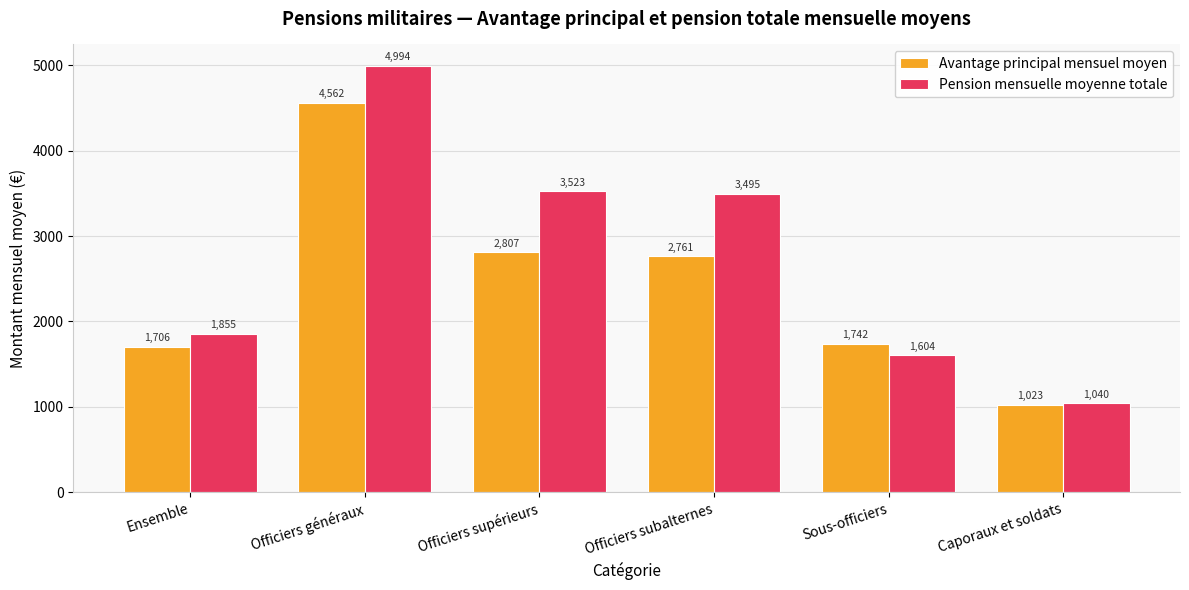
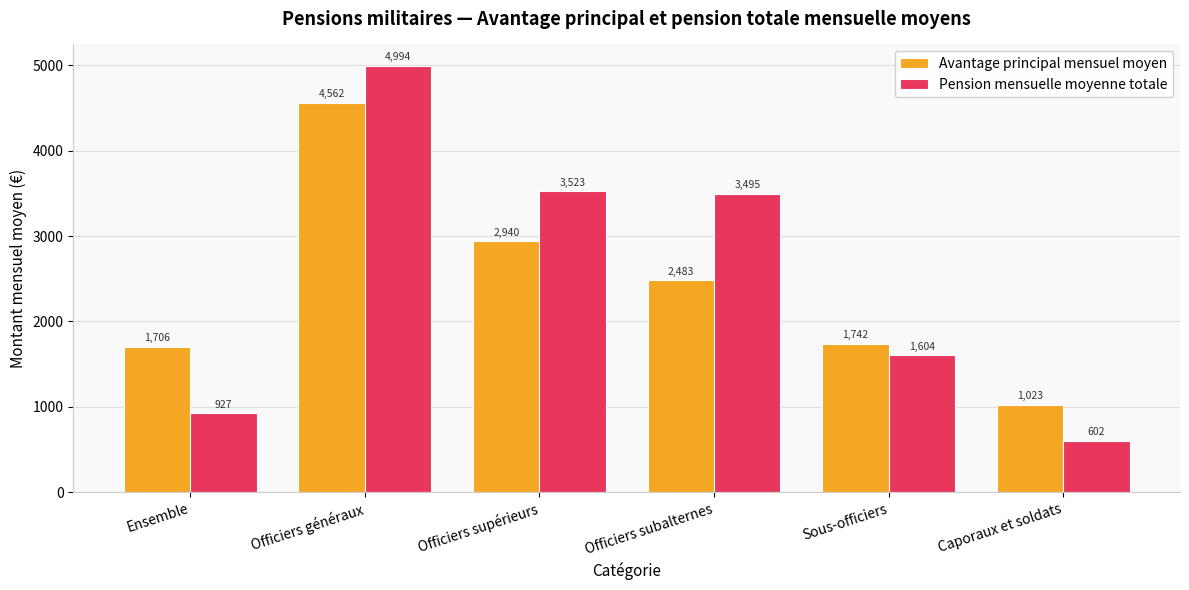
Pension mensuelle moyenne totale, Ensemble: 1,855 -> 927
Avantage principal mensuel moyen, Officiers supérieurs: 2,807 -> 2,940
Avantage principal mensuel moyen, Officiers subalternes: 2,761 -> 2,483
Pension mensuelle moyenne totale, Caporaux et soldats: 1,040 -> 602
